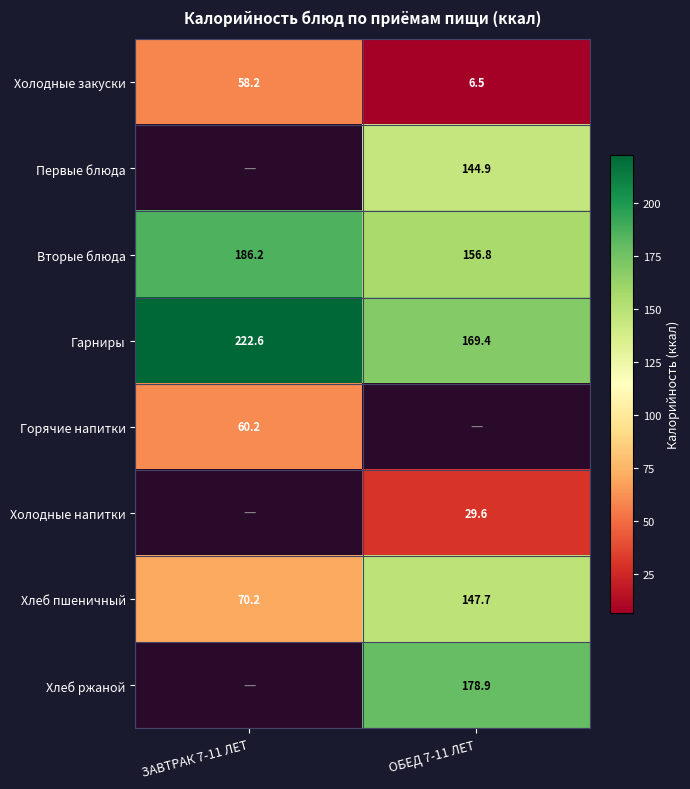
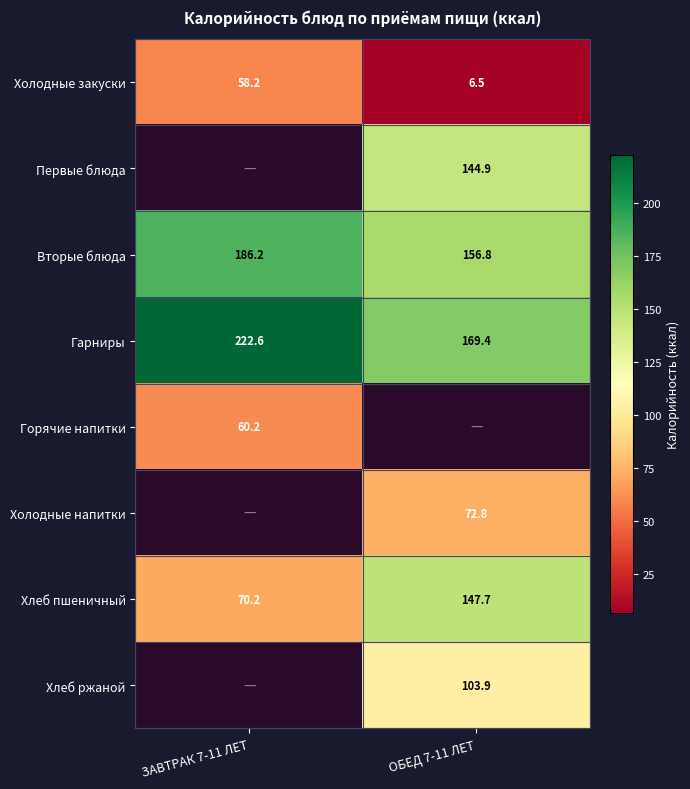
Холодные напитки, ОБЕД 7-11 ЛЕТ: 29.6 -> 72.8
Хлеб ржаной, ОБЕД 7-11 ЛЕТ: 178.9 -> 103.9
